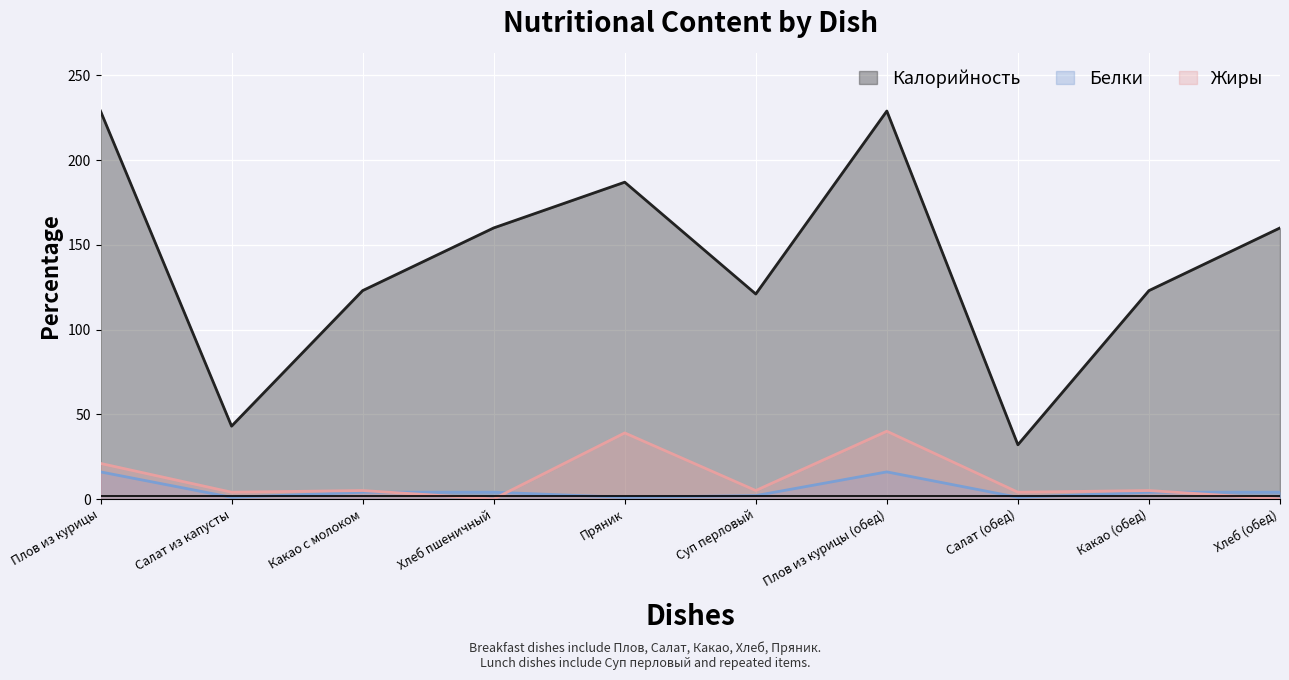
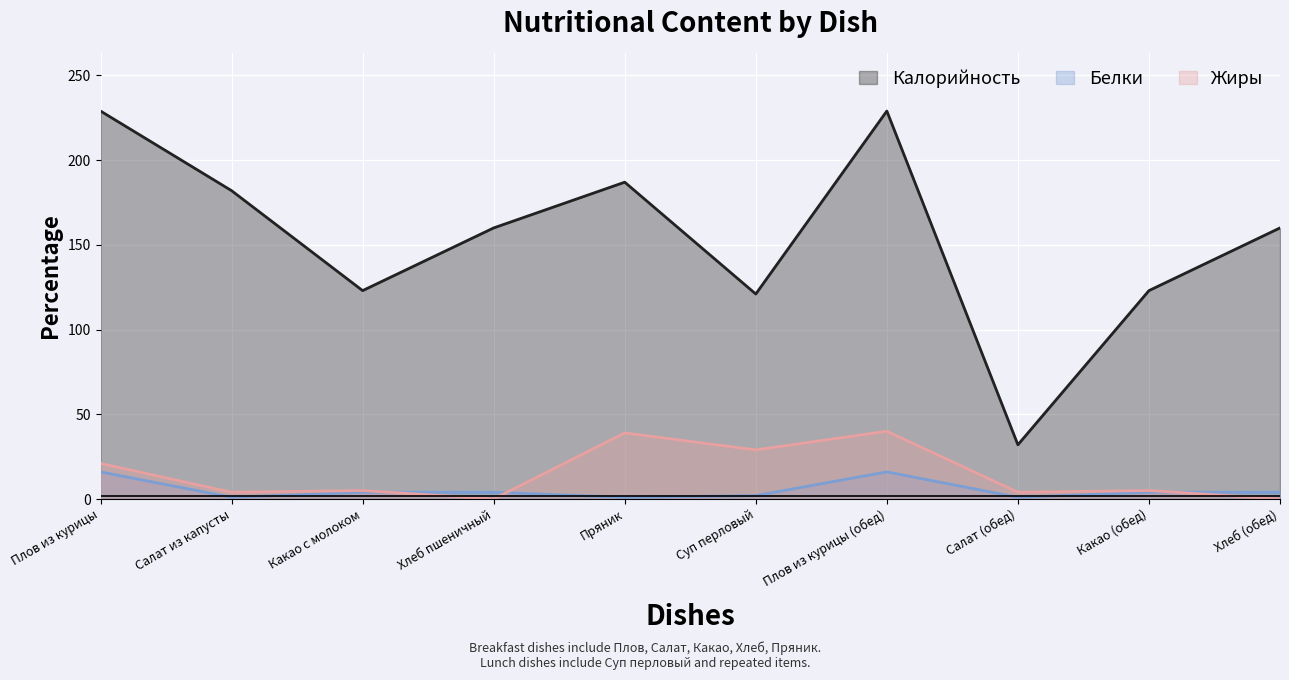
Калорийность, Салат из капусты: 43 -> 182
Жиры, Суп перловый: 5 -> 29
